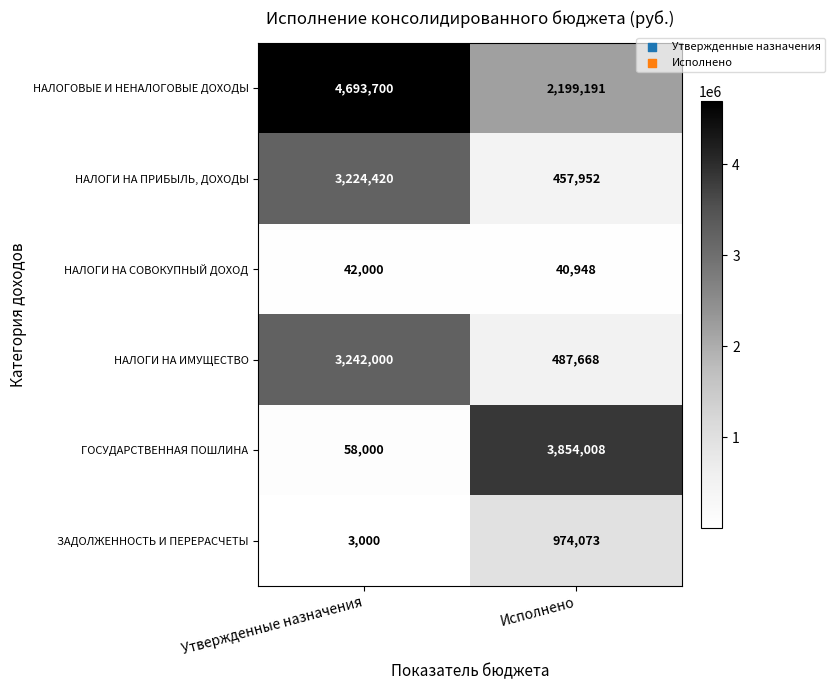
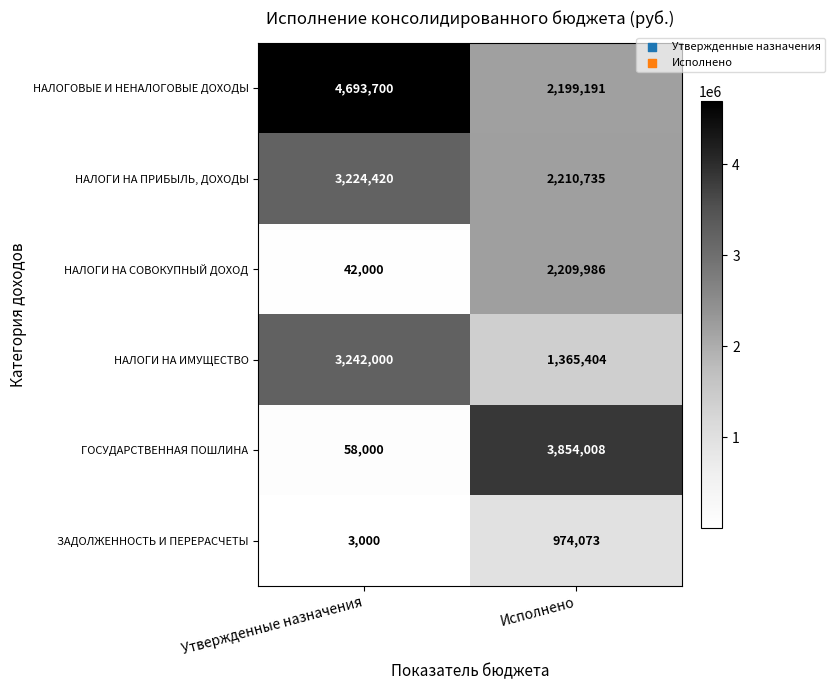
НАЛОГИ НА ПРИБЫЛЬ, ДОХОДЫ, Исполнено: 457,952 -> 2,210,735
НАЛОГИ НА СОВОКУПНЫЙ ДОХОД, Исполнено: 40,948 -> 2,209,986
НАЛОГИ НА ИМУЩЕСТВО, Исполнено: 487,668 -> 1,365,404
